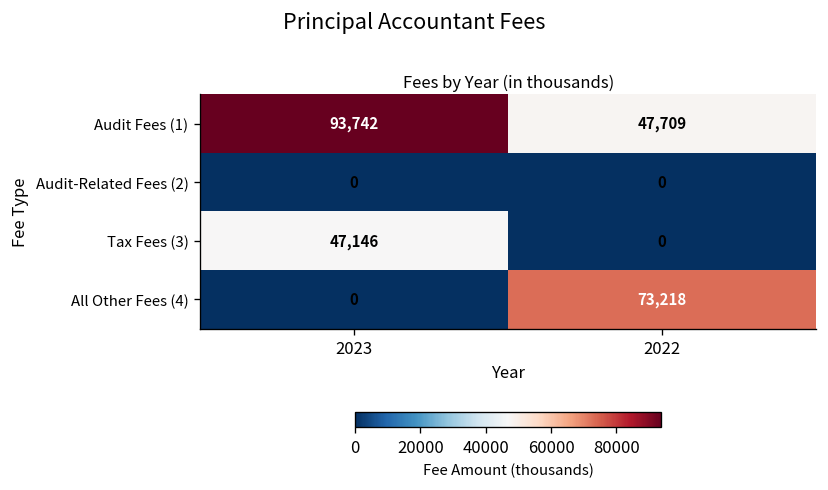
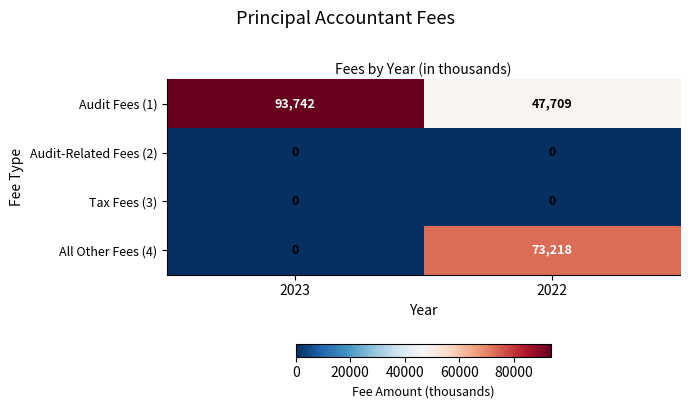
Tax Fees (3), 2023: 47,146 -> 0
